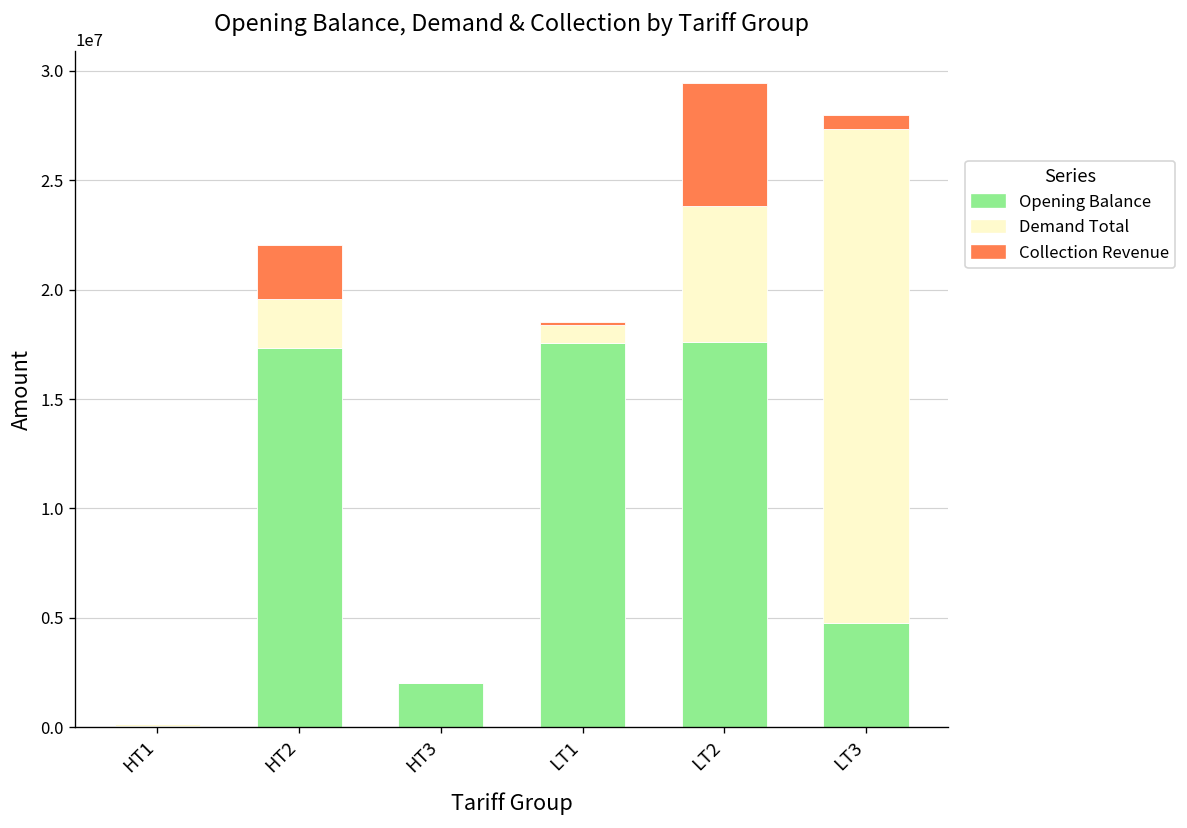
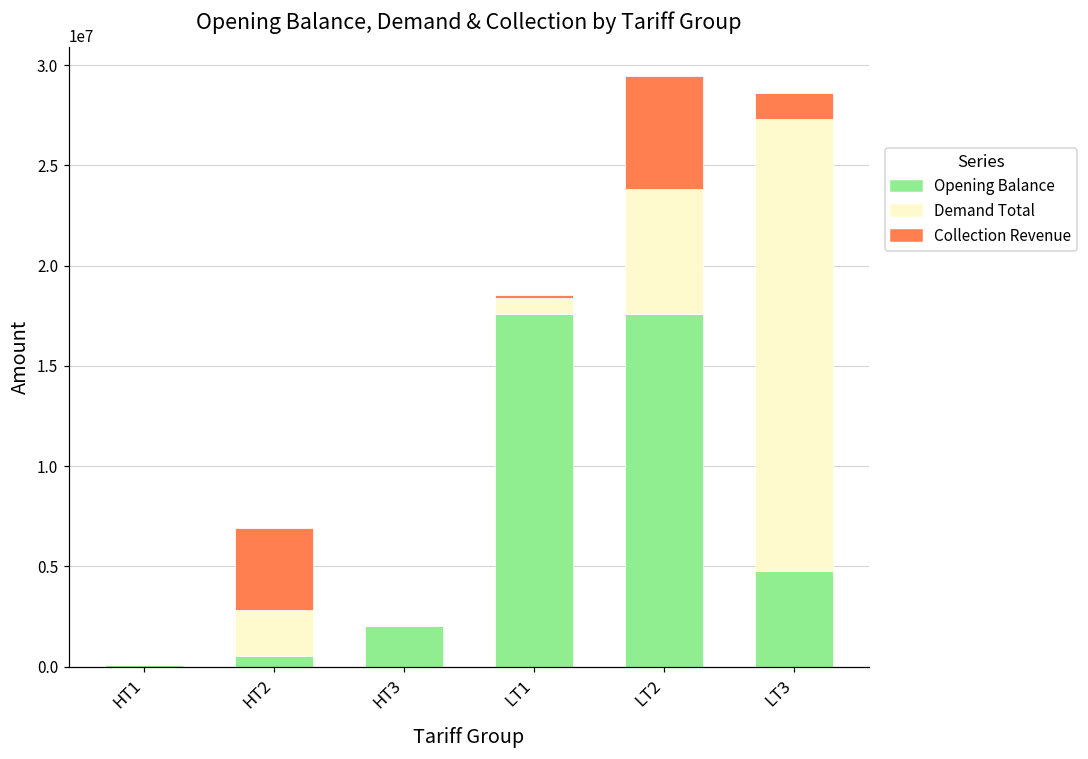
Opening Balance, HT2: 17300000 -> 500000
Collection Revenue, HT2: 2500000 -> 4100000
Collection Revenue, LT3: 700000 -> 1300000
